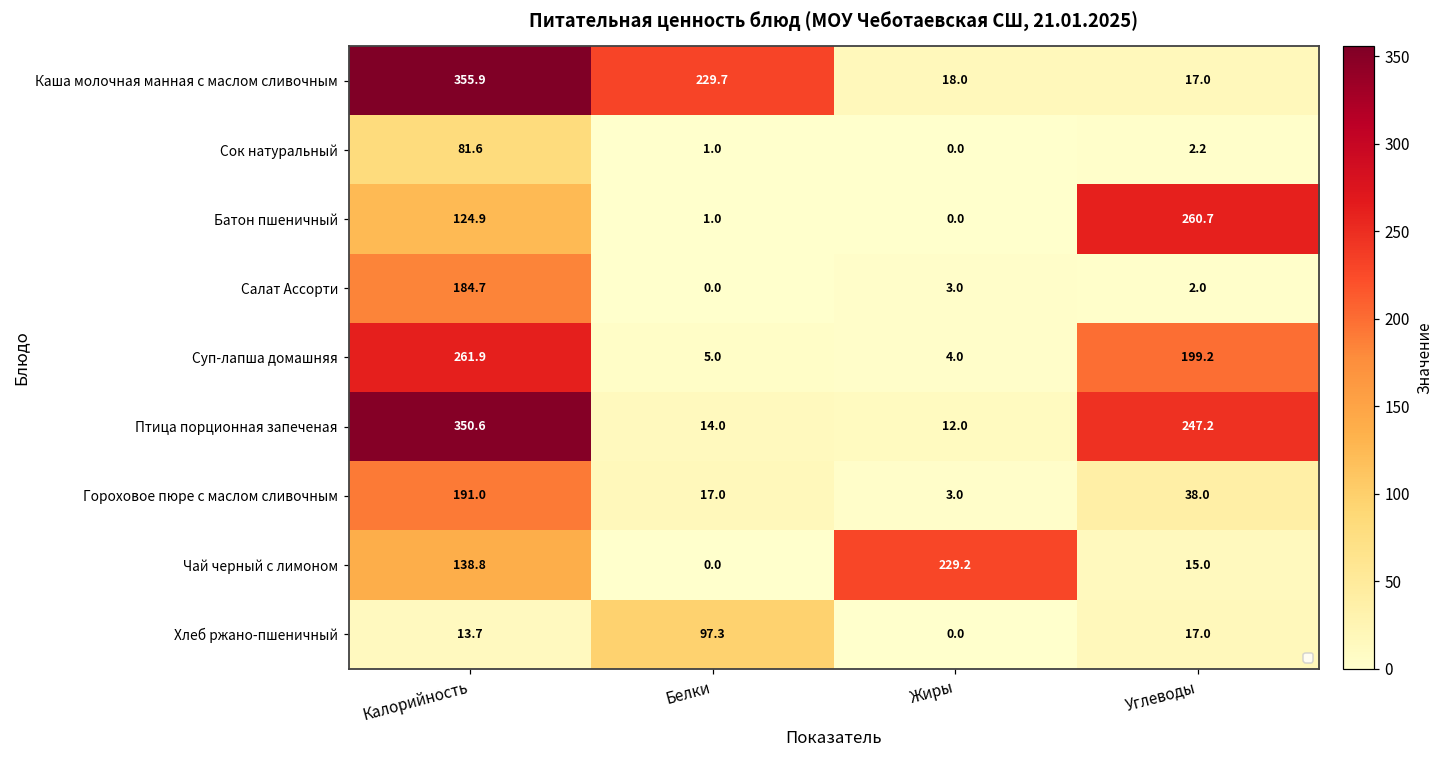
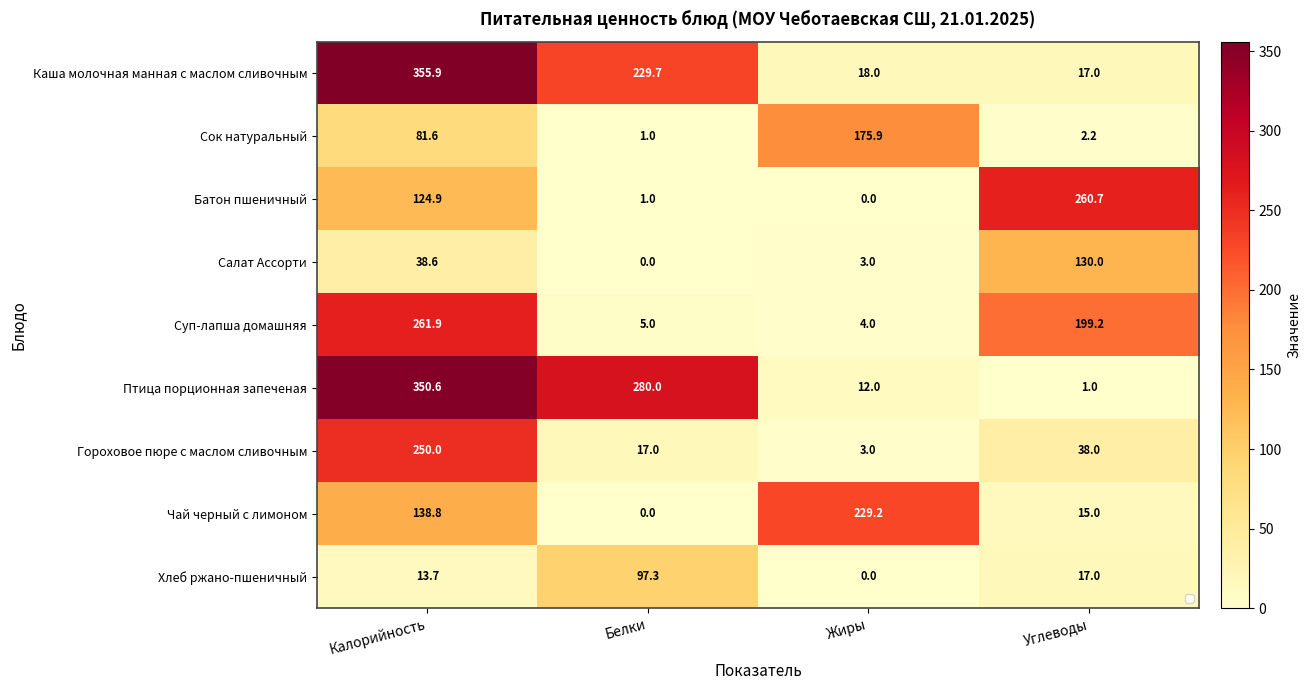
Сок натуральный, Жиры: 0.0 -> 175.9
Салат Ассорти, Калорийность: 184.7 -> 38.6
Салат Ассорти, Углеводы: 2.0 -> 130.0
Птица порционная запеченая, Белки: 14.0 -> 280.0
Птица порционная запеченая, Углеводы: 247.2 -> 1.0
Гороховое пюре с маслом сливочным, Калорийность: 191.0 -> 250.0
